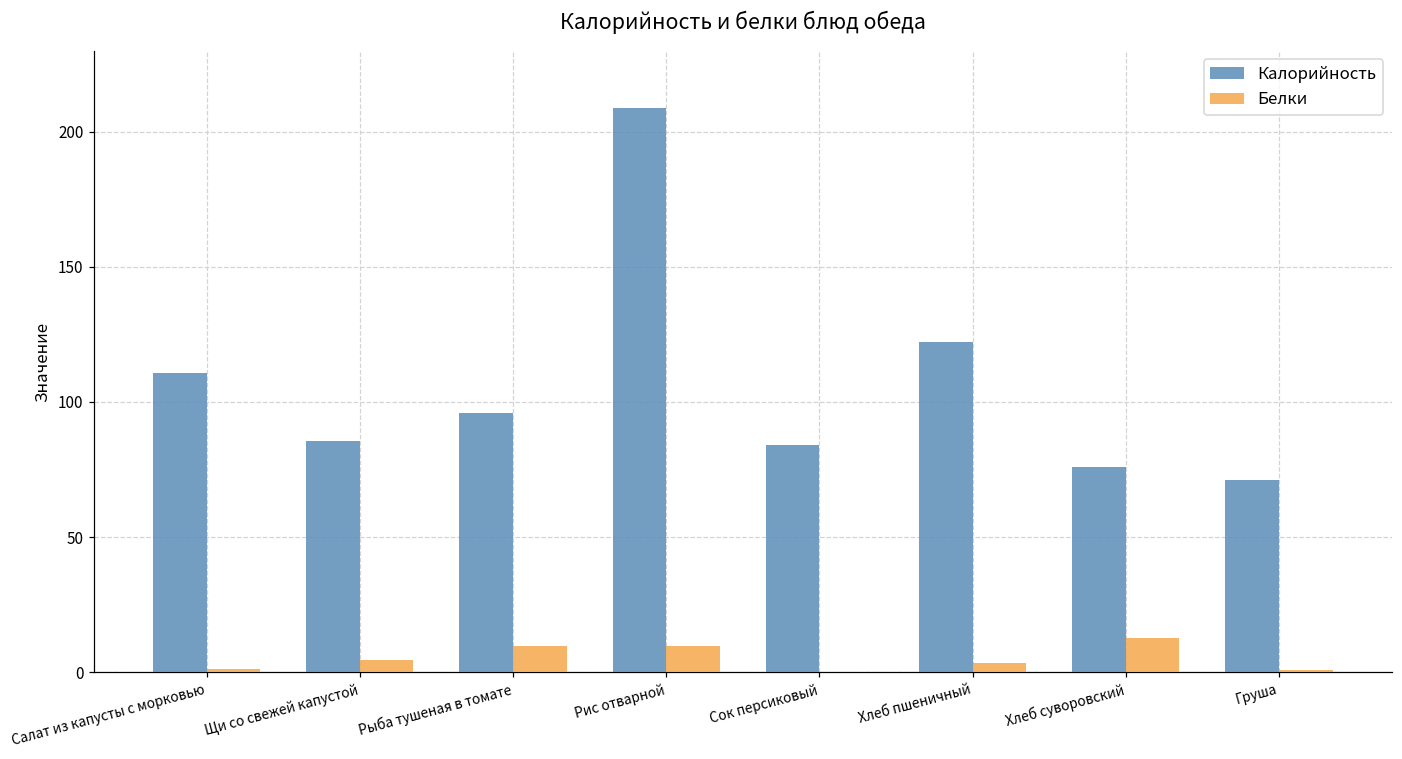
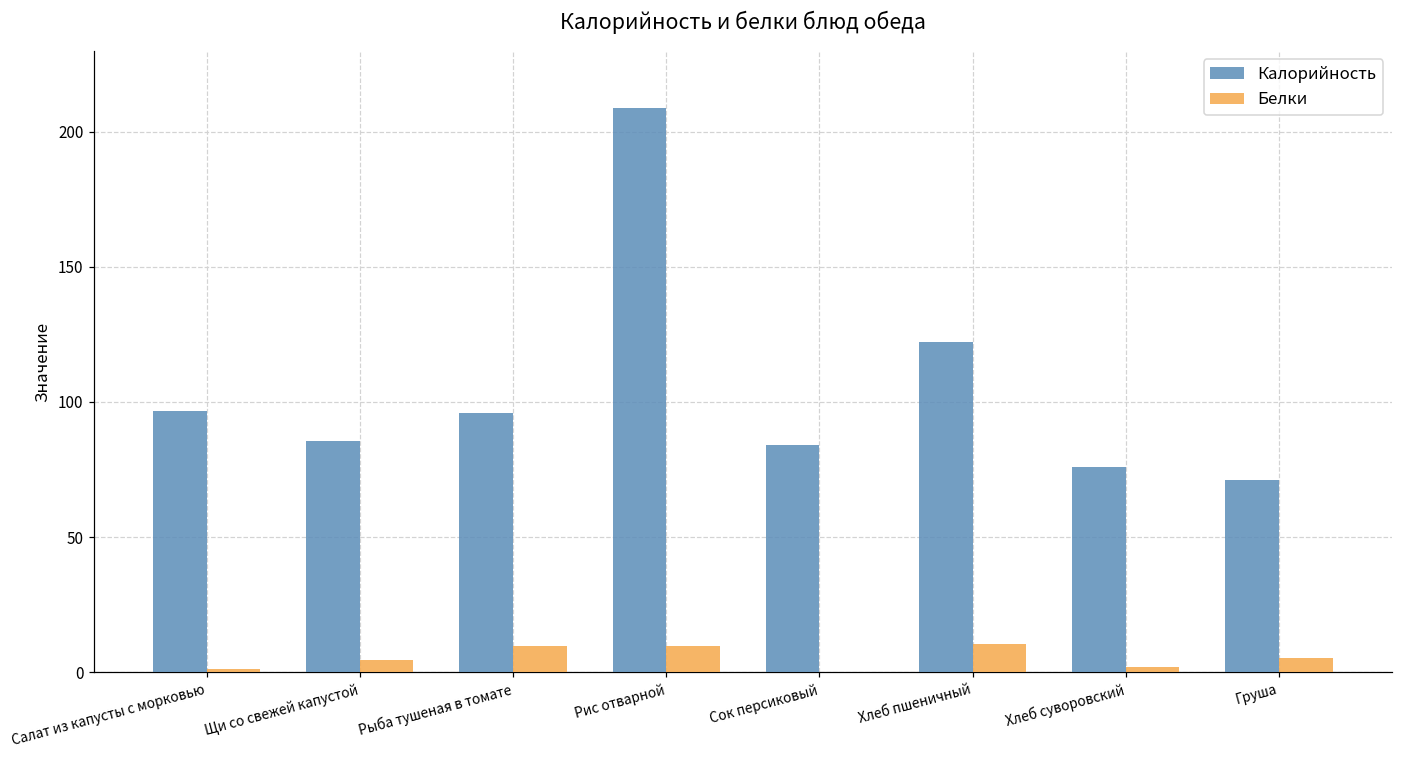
Калорийность, Салат из капусты с морковью: 111 -> 97
Белки, Хлеб пшеничный: 3 -> 10
Белки, Хлеб суворовский: 13 -> 2
Белки, Груша: 1 -> 5
